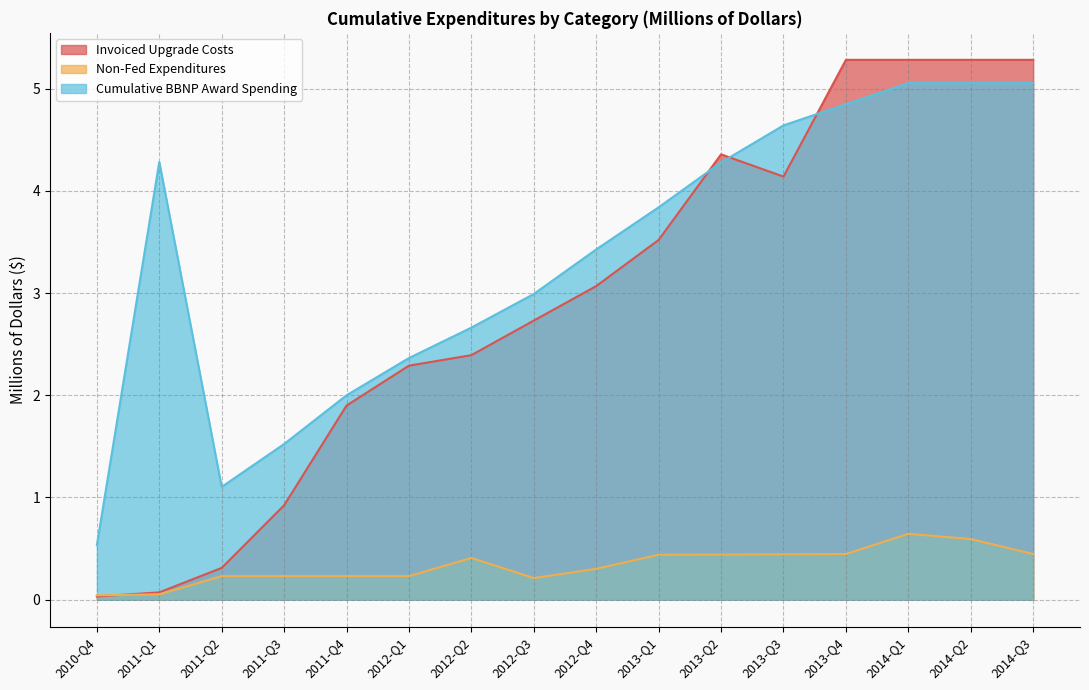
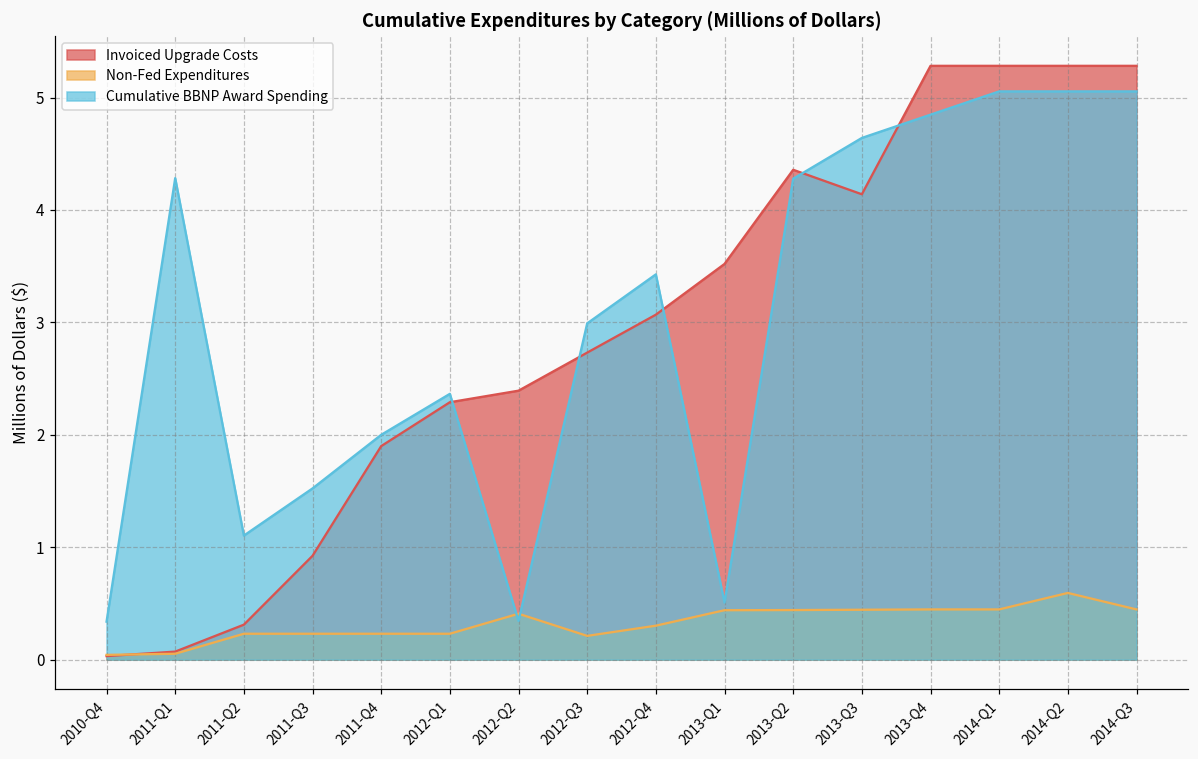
Cumulative BBNP Award Spending, 2010-Q4: 0.53 -> 0.34
Cumulative BBNP Award Spending, 2012-Q2: 2.66 -> 0.34
Cumulative BBNP Award Spending, 2013-Q1: 3.84 -> 0.51
Non-Fed Expenditures, 2014-Q1: 0.64 -> 0.45
